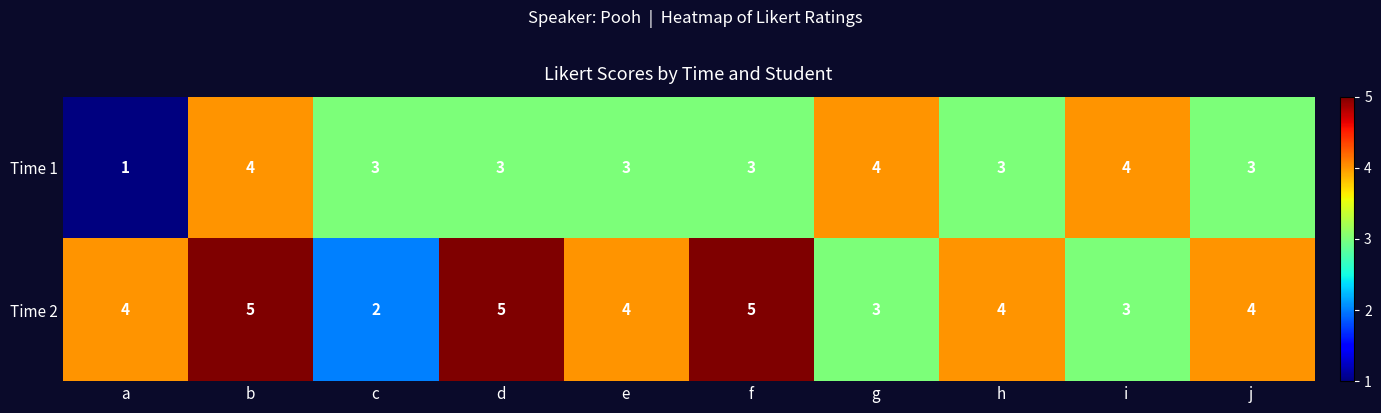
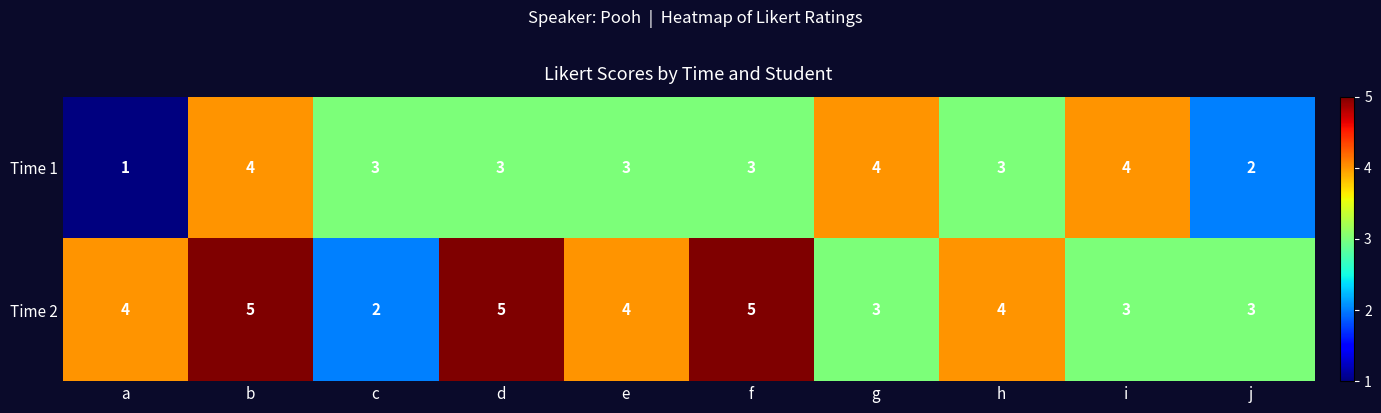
Time 1, j: 3 -> 2
Time 2, j: 4 -> 3
